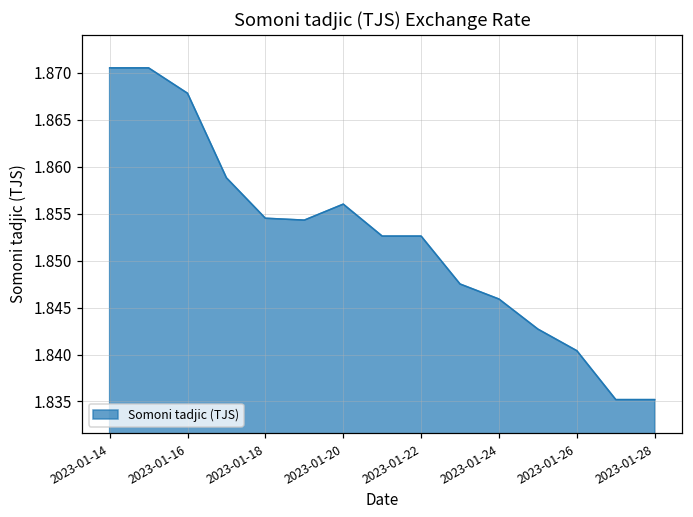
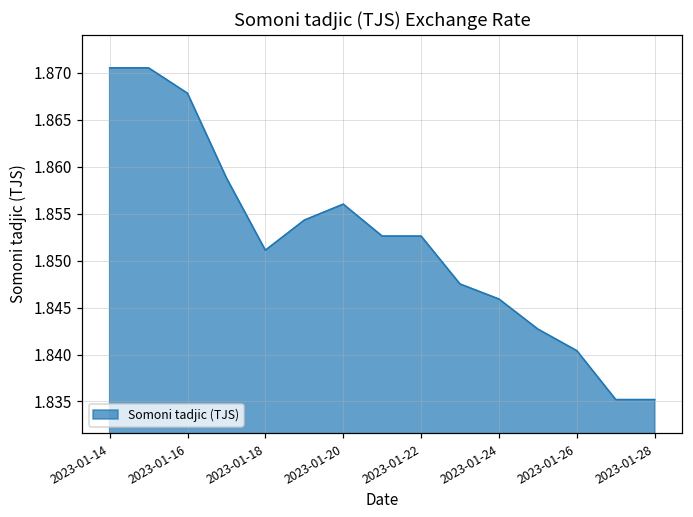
2023-01-18: 1.855 -> 1.851
